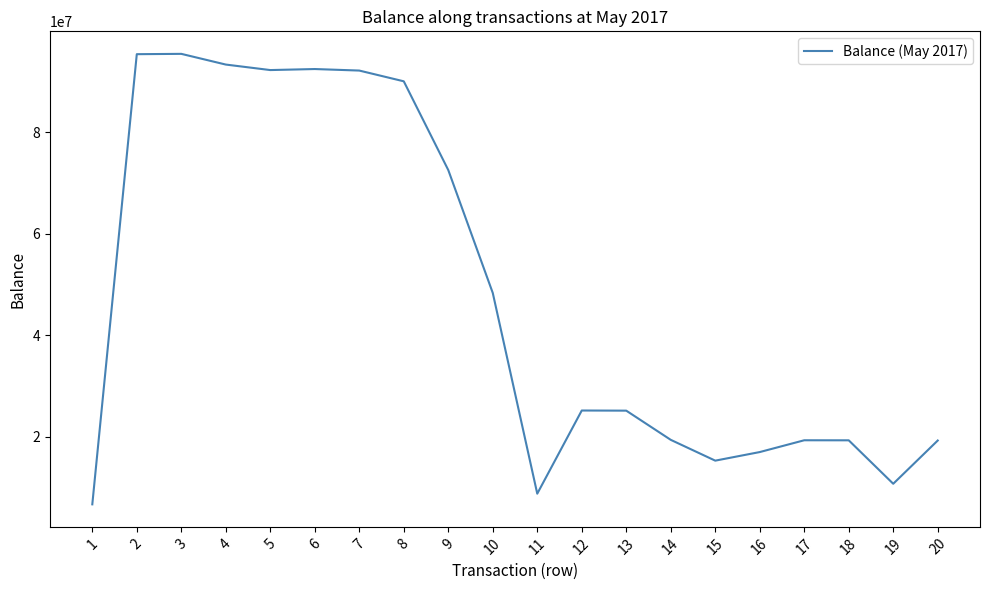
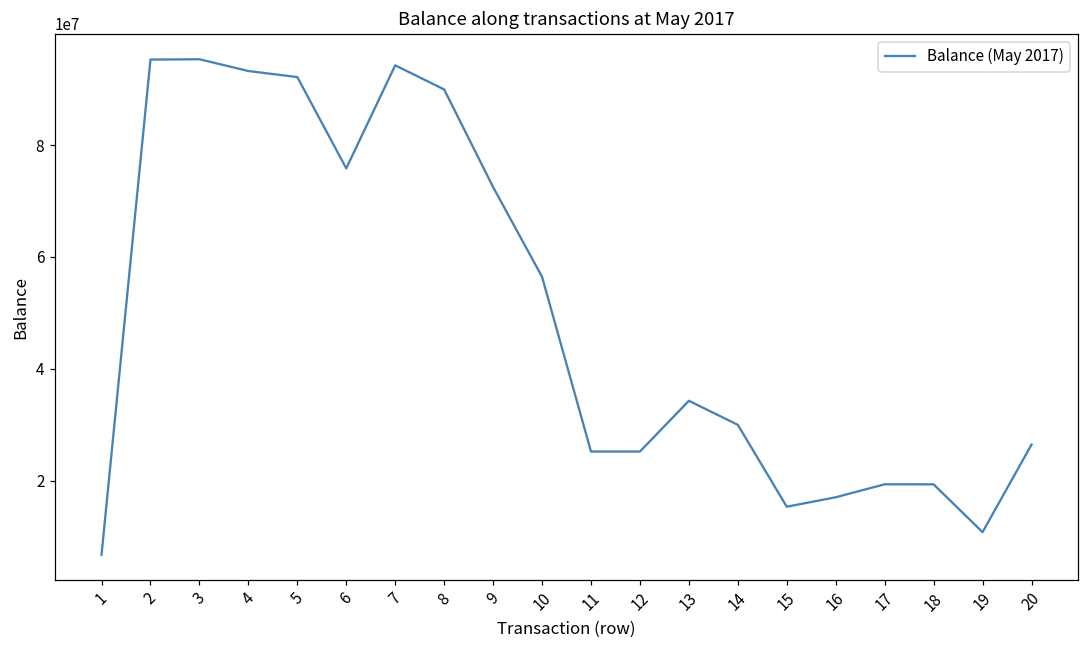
6: 92000000 -> 76000000
7: 92000000 -> 94000000
10: 48000000 -> 56000000
11: 9000000 -> 25000000
13: 25000000 -> 34000000
14: 19000000 -> 30000000
20: 19000000 -> 26000000
